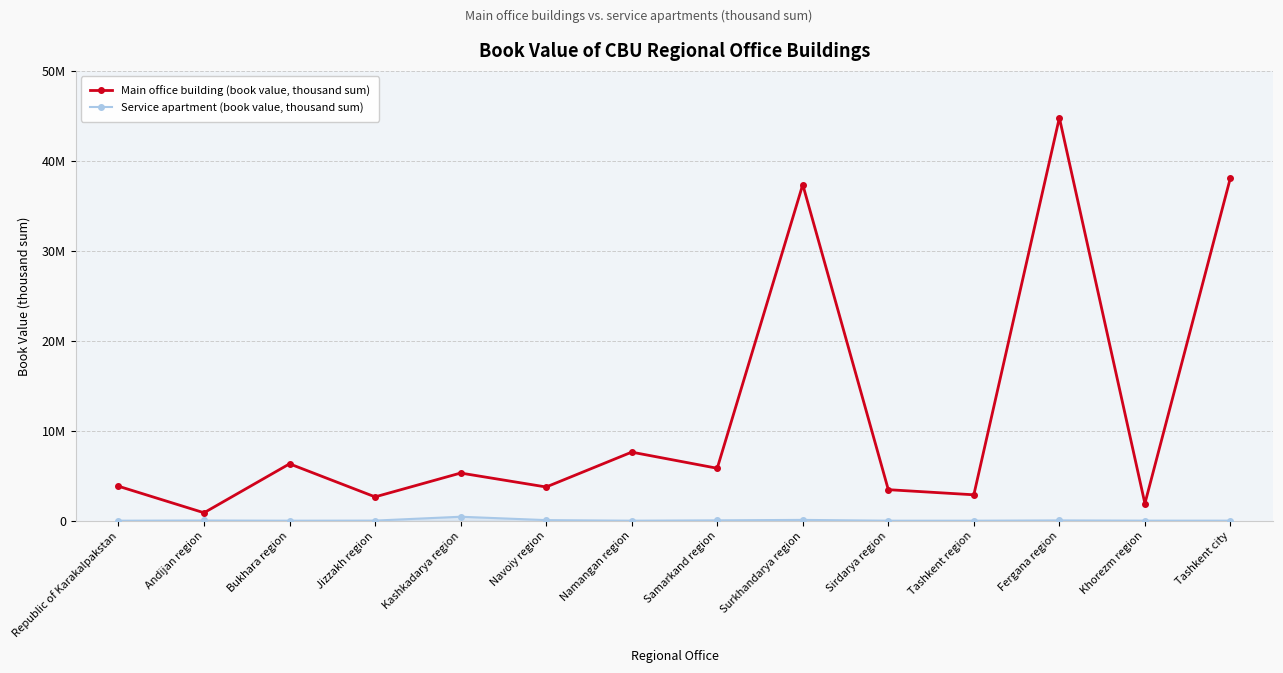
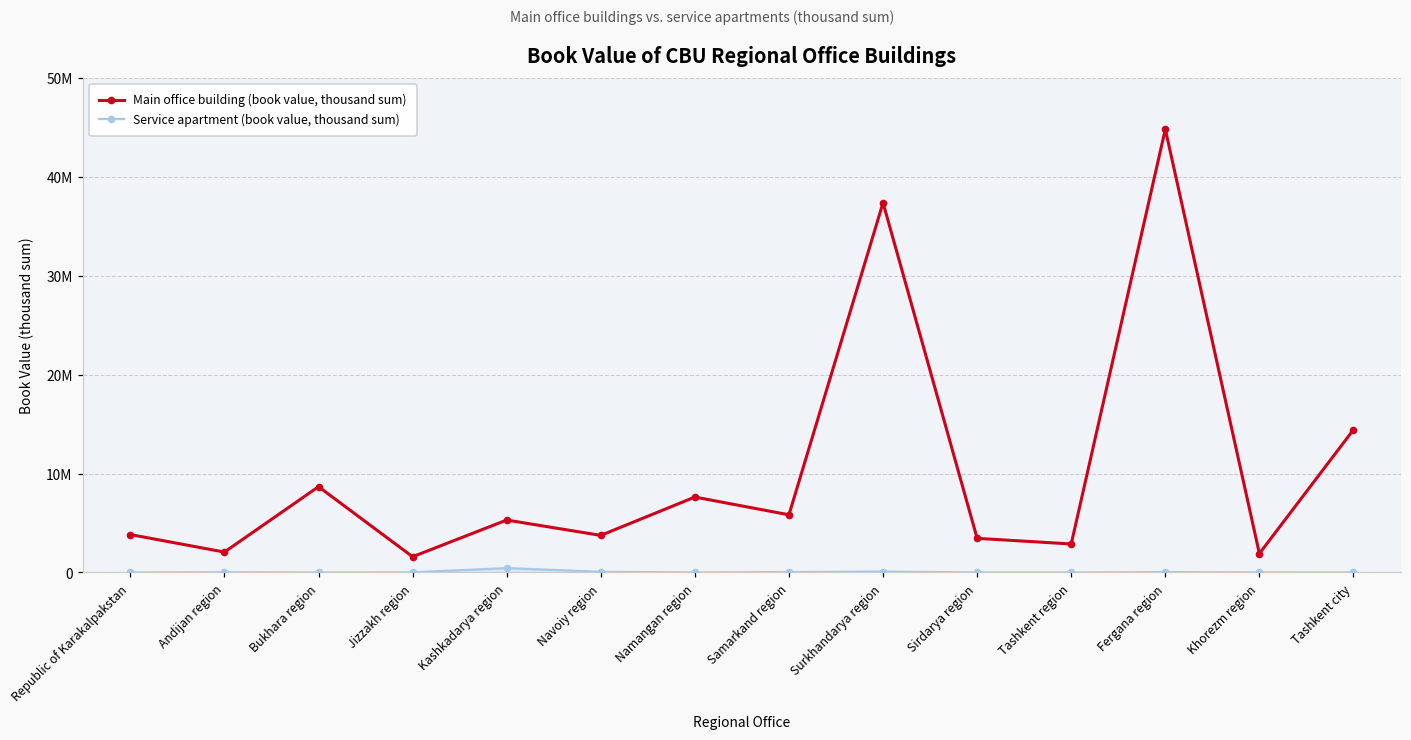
Main office building (book value, thousand sum), Andijan region: 1000000 -> 2000000
Main office building (book value, thousand sum), Bukhara region: 6000000 -> 9000000
Main office building (book value, thousand sum), Jizzakh region: 3000000 -> 2000000
Main office building (book value, thousand sum), Tashkent city: 38000000 -> 14000000
